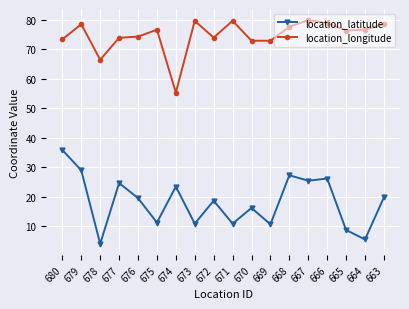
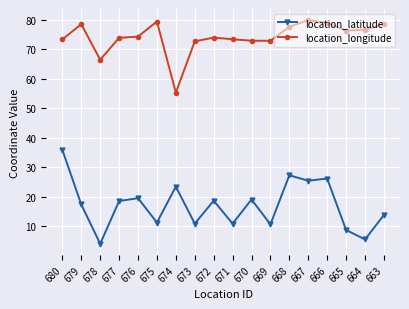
location_latitude, 679: 29 -> 17
location_latitude, 677: 25 -> 19
location_longitude, 675: 77 -> 79
location_longitude, 673: 80 -> 73
location_longitude, 671: 80 -> 73
location_latitude, 670: 16 -> 19
location_latitude, 663: 20 -> 14
